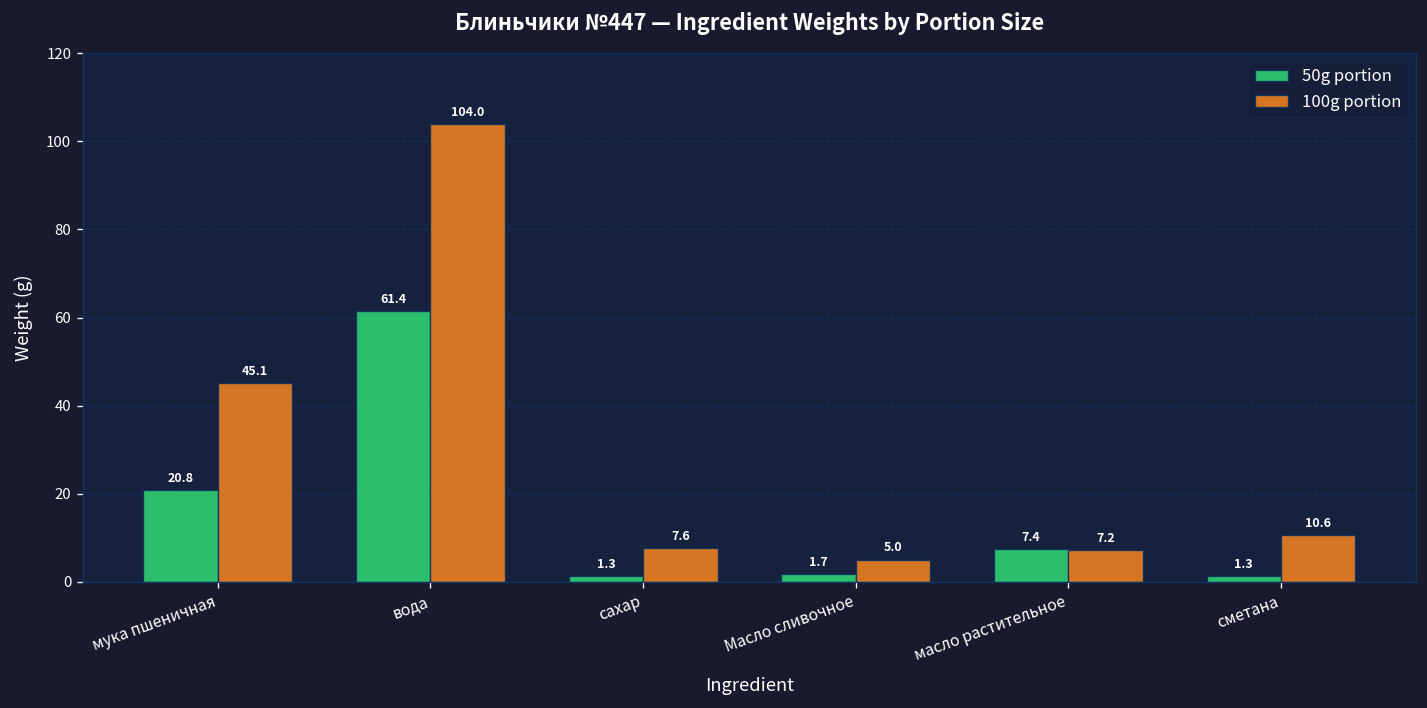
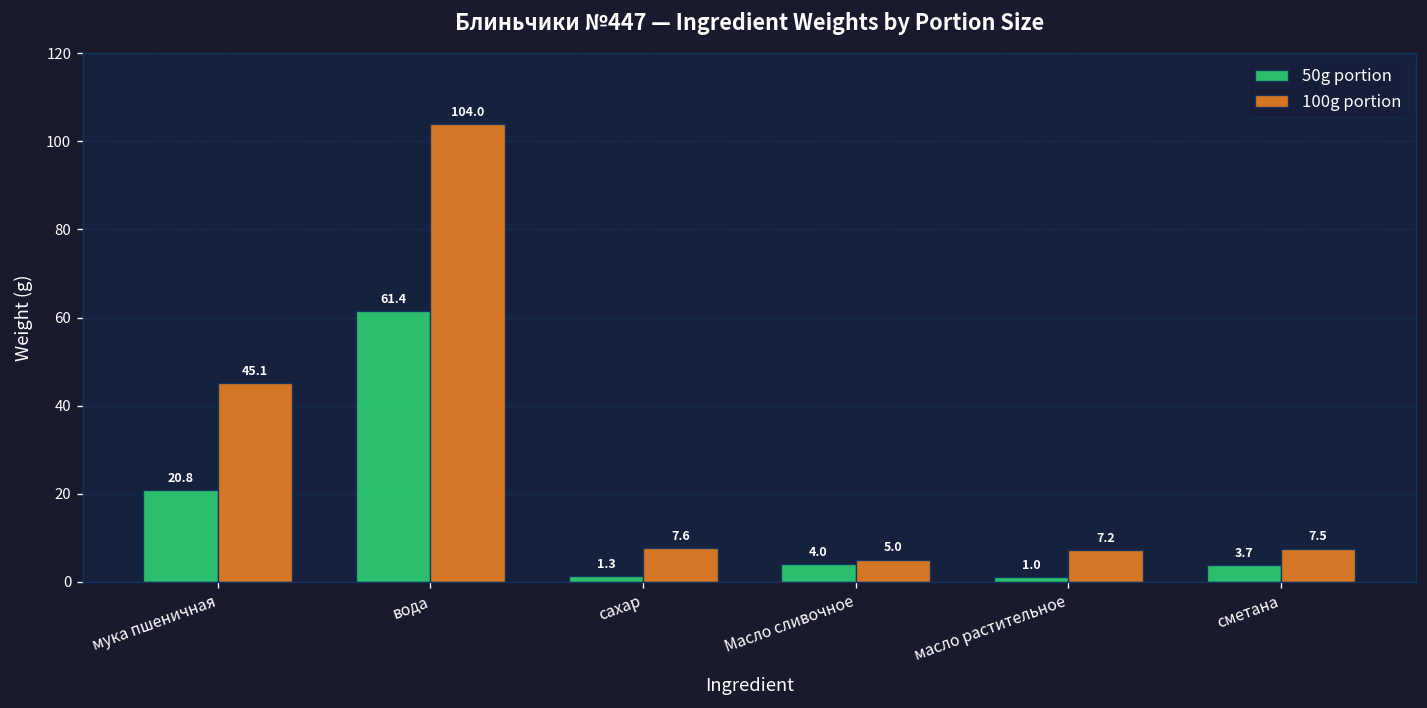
50g portion, Масло сливочное: 1.7 -> 4.0
50g portion, масло растительное: 7.4 -> 1.0
50g portion, сметана: 1.3 -> 3.7
100g portion, сметана: 10.6 -> 7.5
